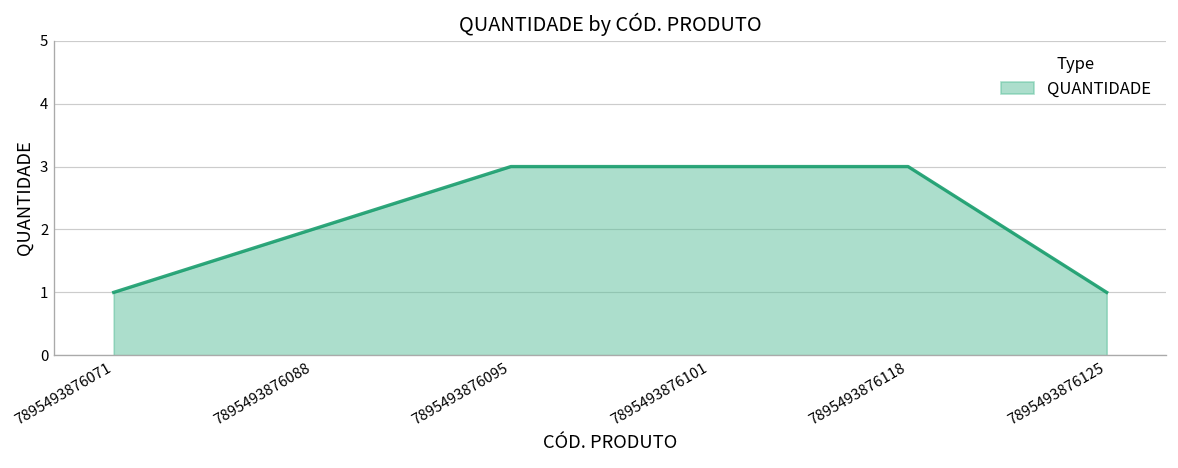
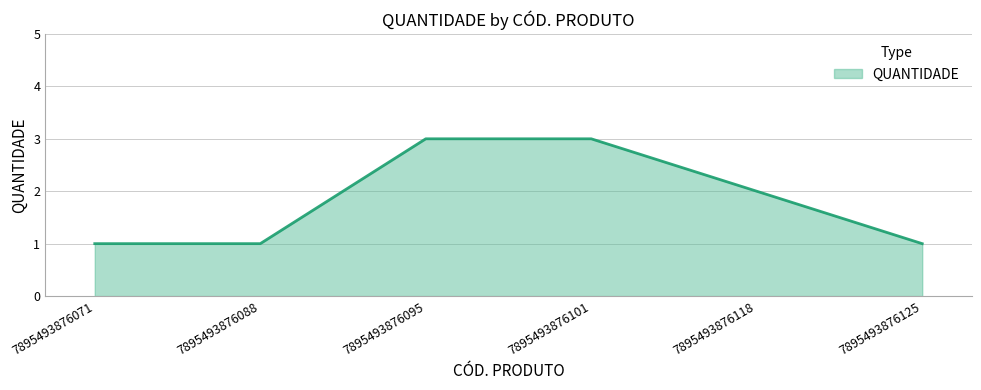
7895493876088: 2 -> 1
7895493876118: 3 -> 2
